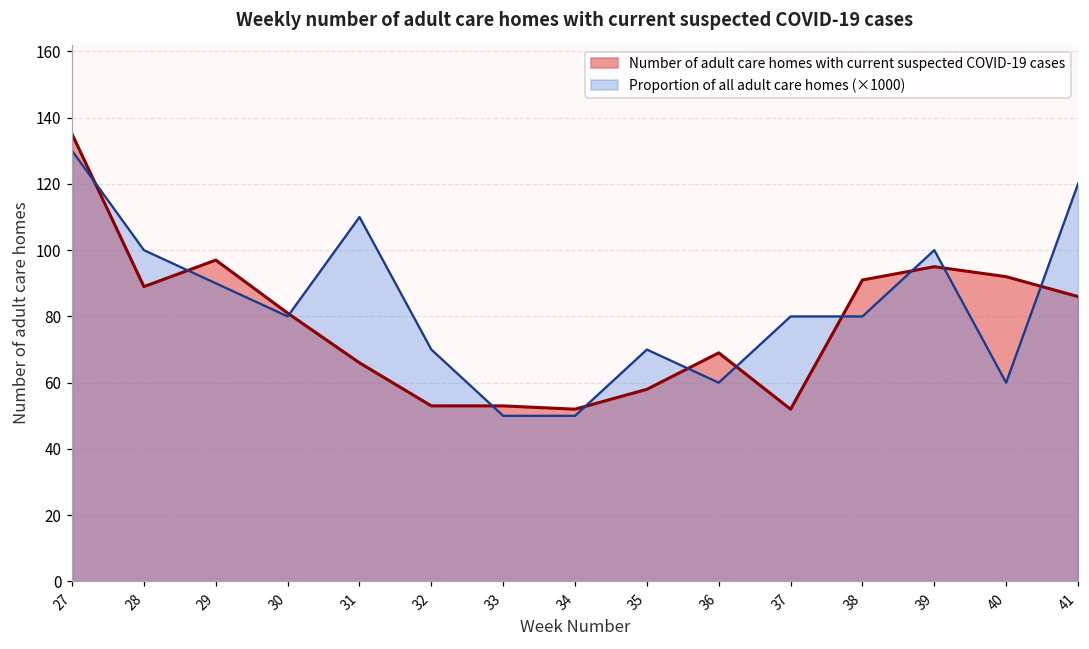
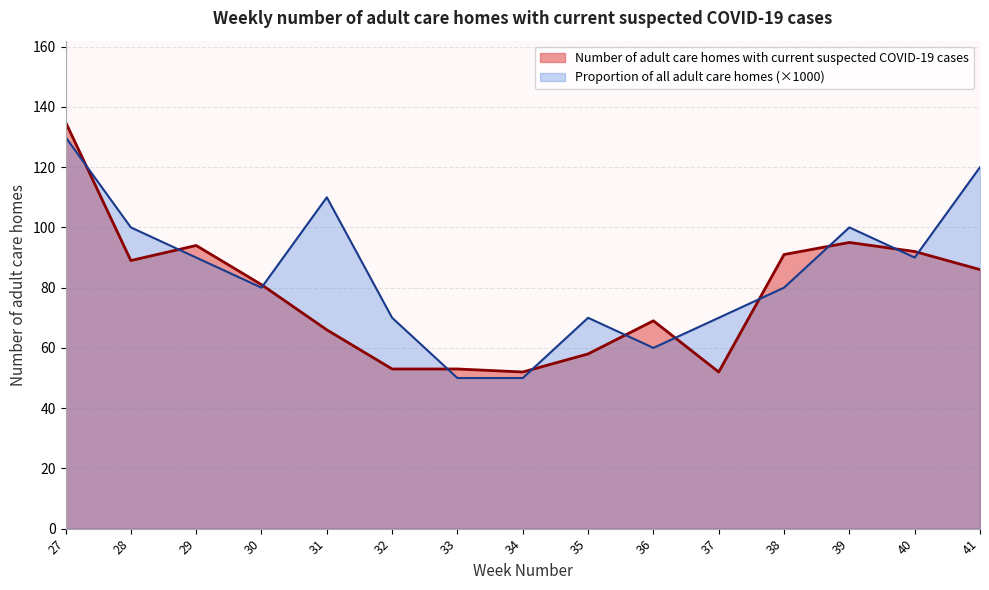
Number of adult care homes with current suspected COVID-19 cases, 29: 97 -> 94
Proportion of all adult care homes (×1000), 37: 80 -> 70
Proportion of all adult care homes (×1000), 40: 60 -> 90
